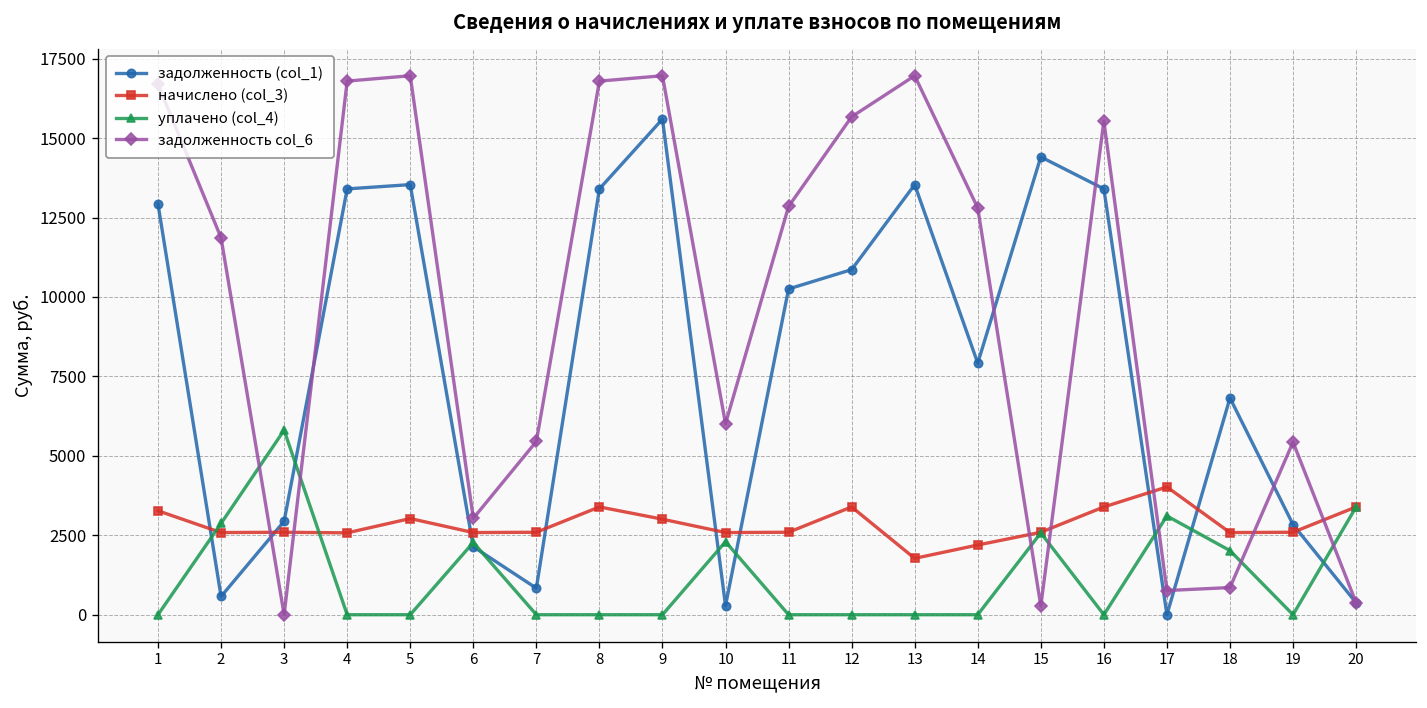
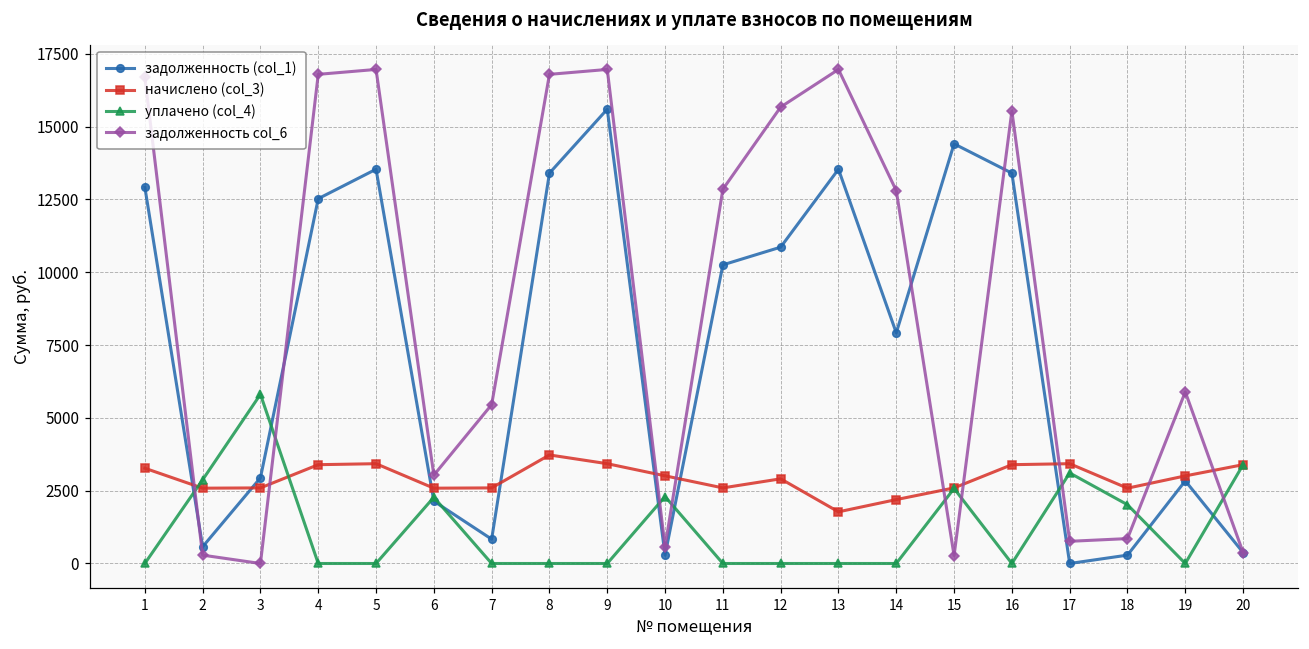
задолженность col_6, 2: 11900 -> 300
задолженность (col_1), 4: 13400 -> 12500
начислено (col_3), 4: 2600 -> 3400
начислено (col_3), 5: 3000 -> 3400
начислено (col_3), 8: 3400 -> 3700
начислено (col_3), 9: 3000 -> 3400
начислено (col_3), 10: 2600 -> 3000
задолженность col_6, 10: 6000 -> 600
начислено (col_3), 12: 3400 -> 2900
начислено (col_3), 17: 4000 -> 3400
задолженность (col_1), 18: 6800 -> 300
начислено (col_3), 19: 2600 -> 3000
задолженность col_6, 19: 5400 -> 5900
